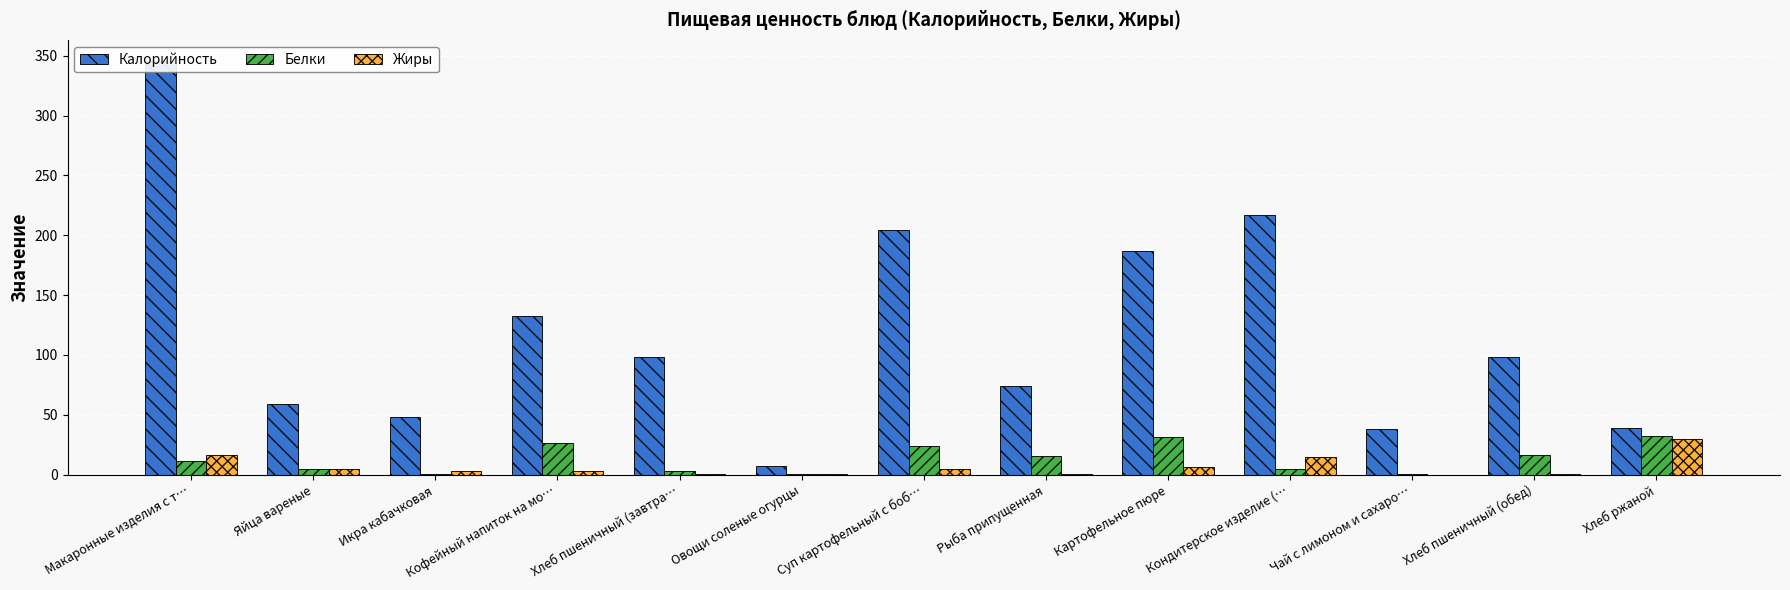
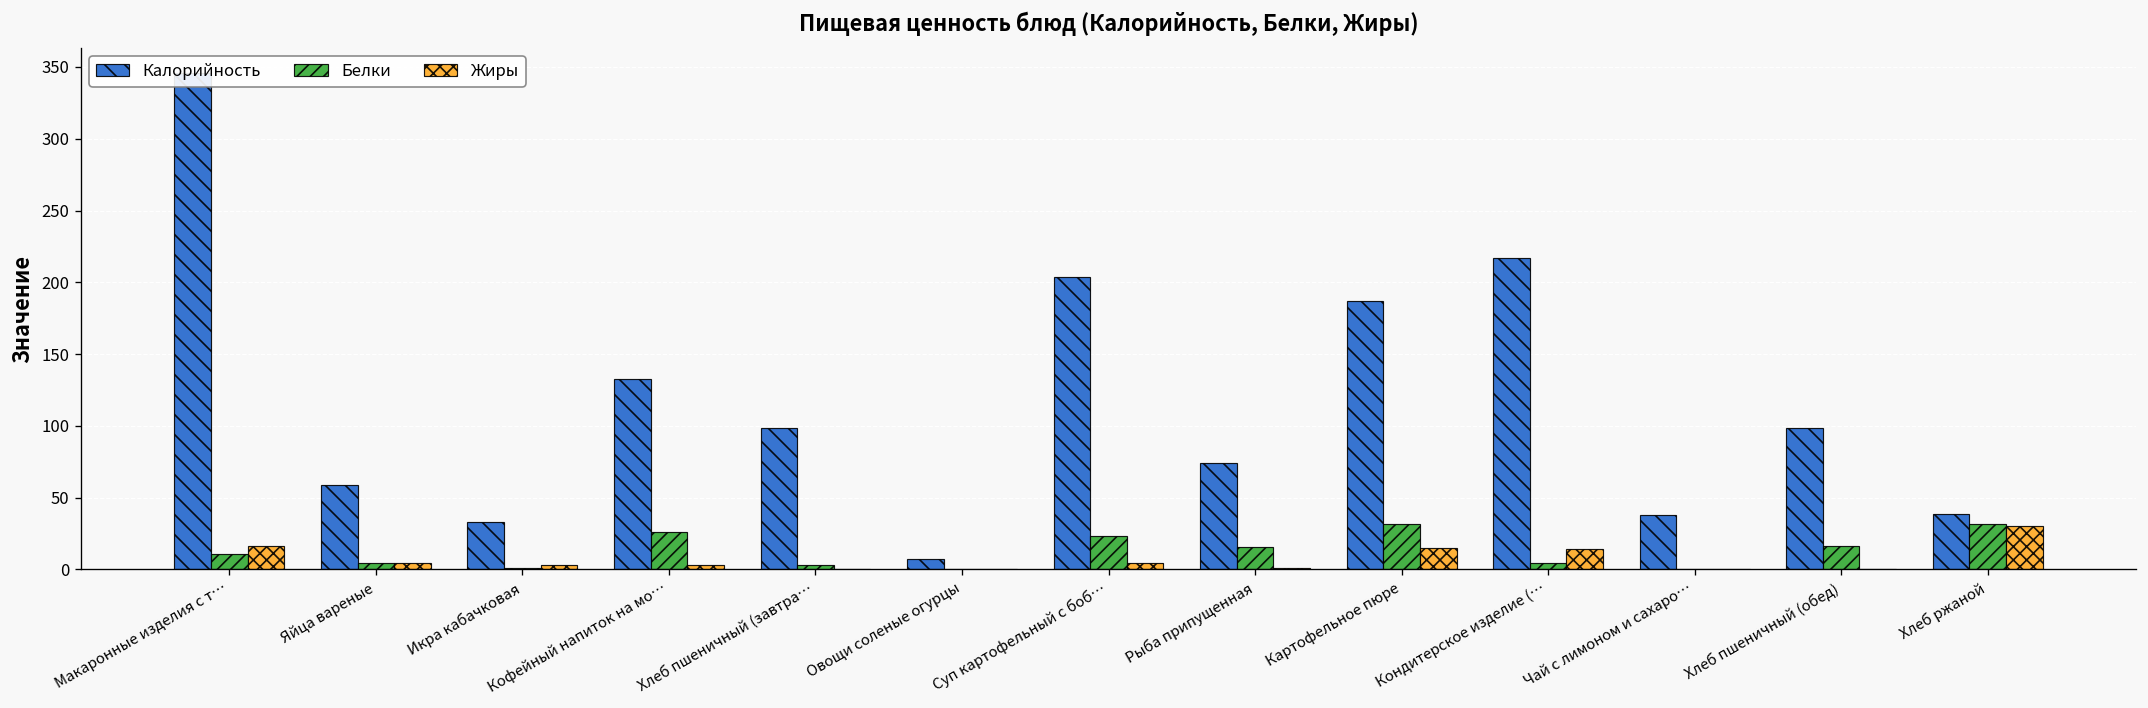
Калорийность, Икра кабачковая: 48 -> 33
Жиры, Картофельное пюре: 6 -> 15
